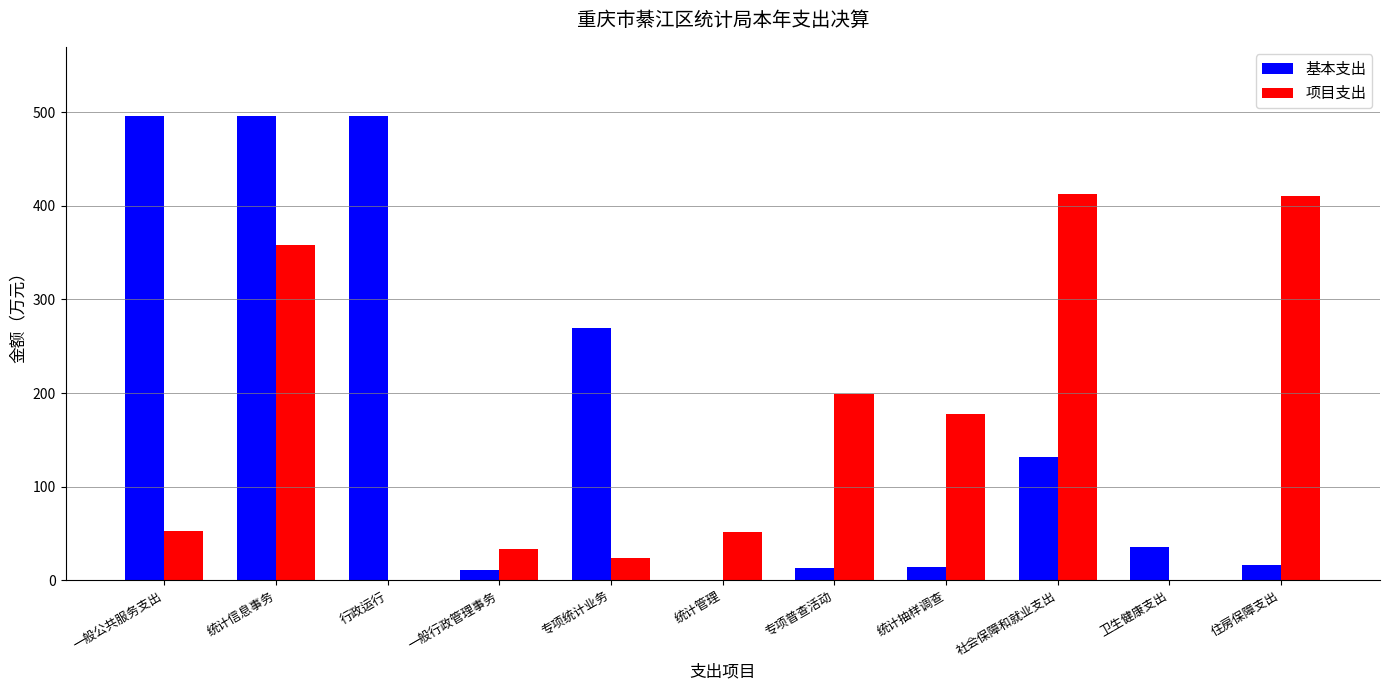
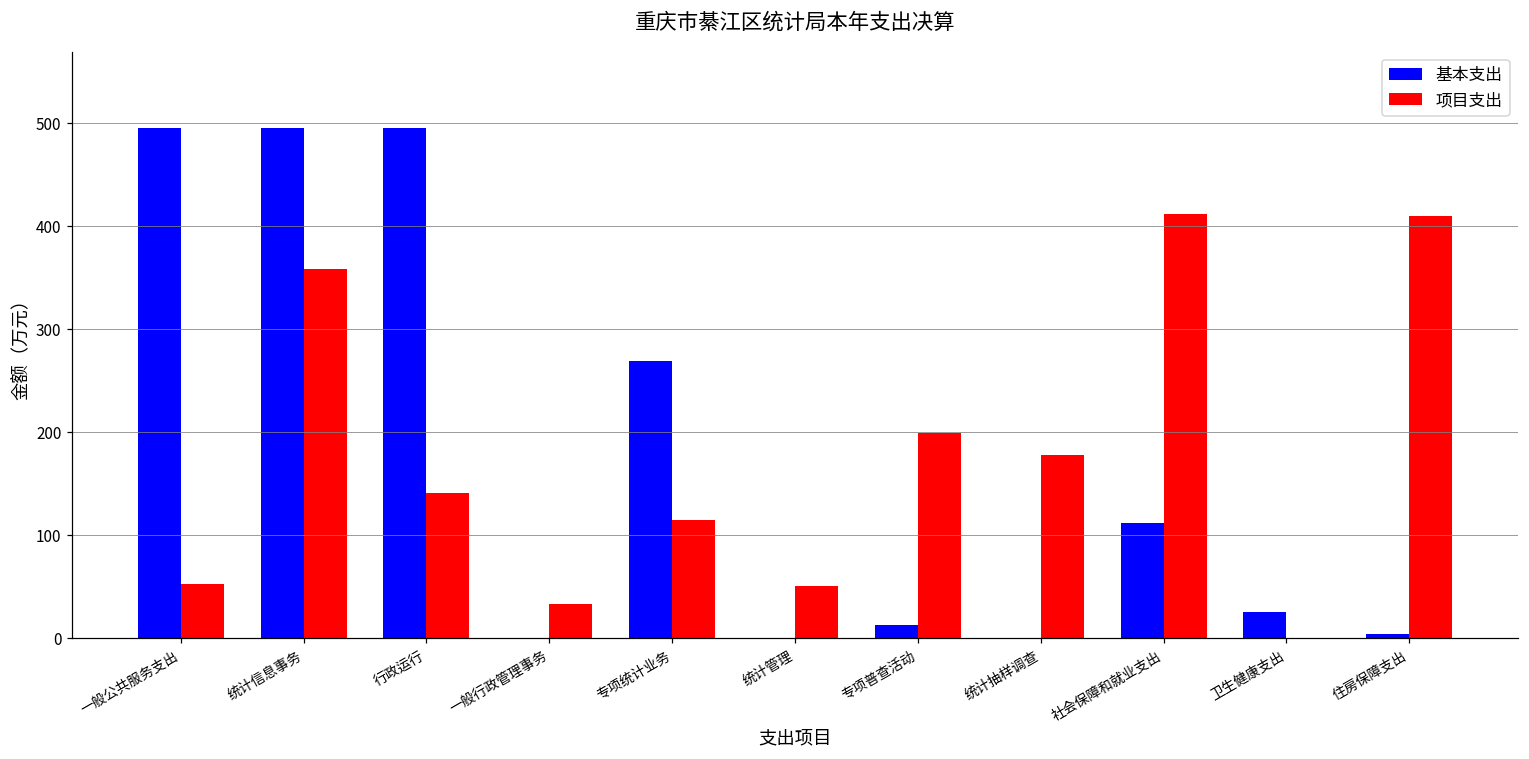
项目支出, 行政运行: 0 -> 140
基本支出, 一般行政管理事务: 10 -> 0
项目支出, 专项统计业务: 20 -> 110
基本支出, 统计抽样调查: 10 -> 0
基本支出, 社会保障和就业支出: 130 -> 110
基本支出, 卫生健康支出: 40 -> 30
基本支出, 住房保障支出: 20 -> 0
